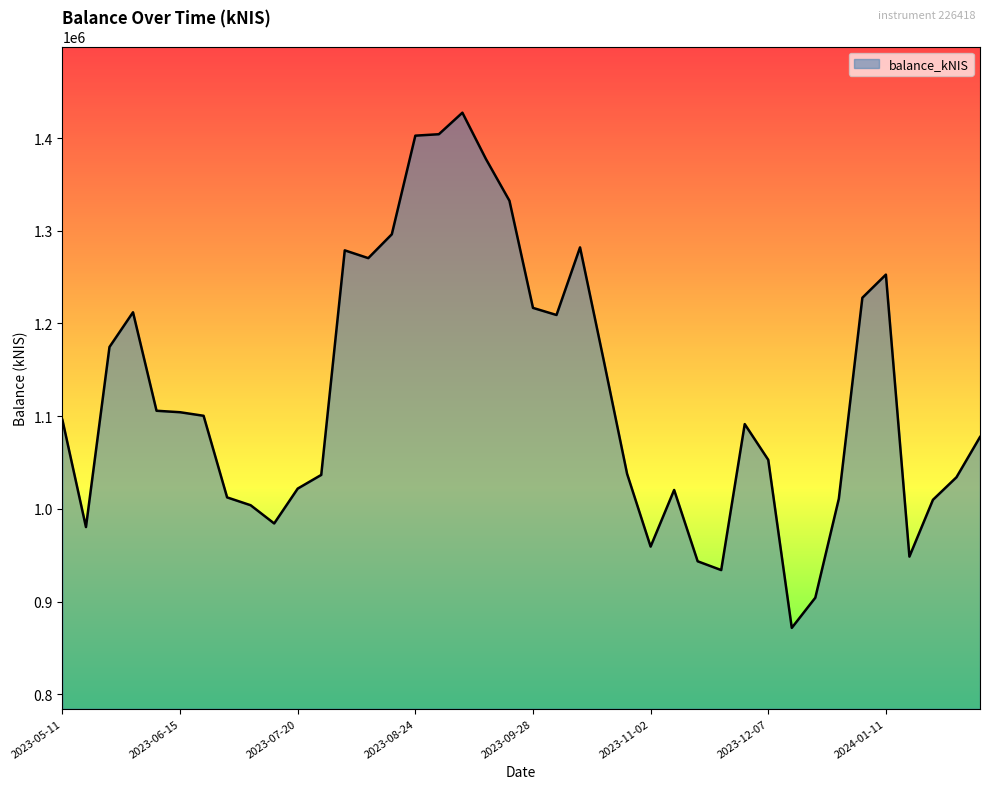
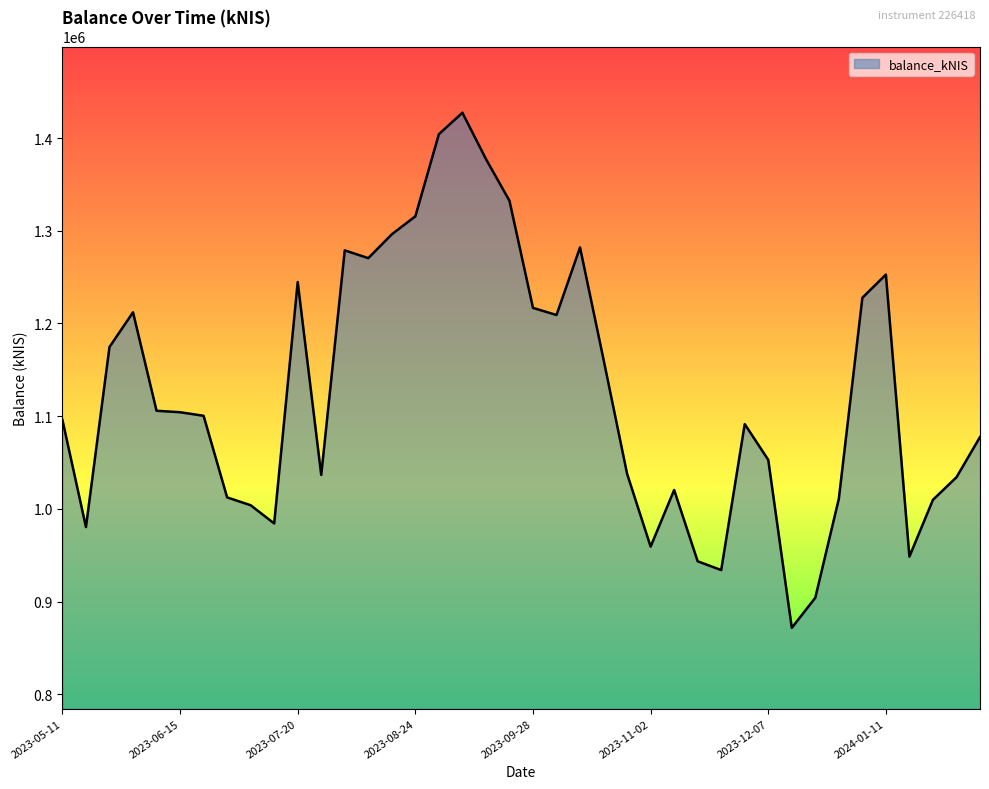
2023-07-20: 1020000 -> 1240000
2023-08-24: 1400000 -> 1320000
